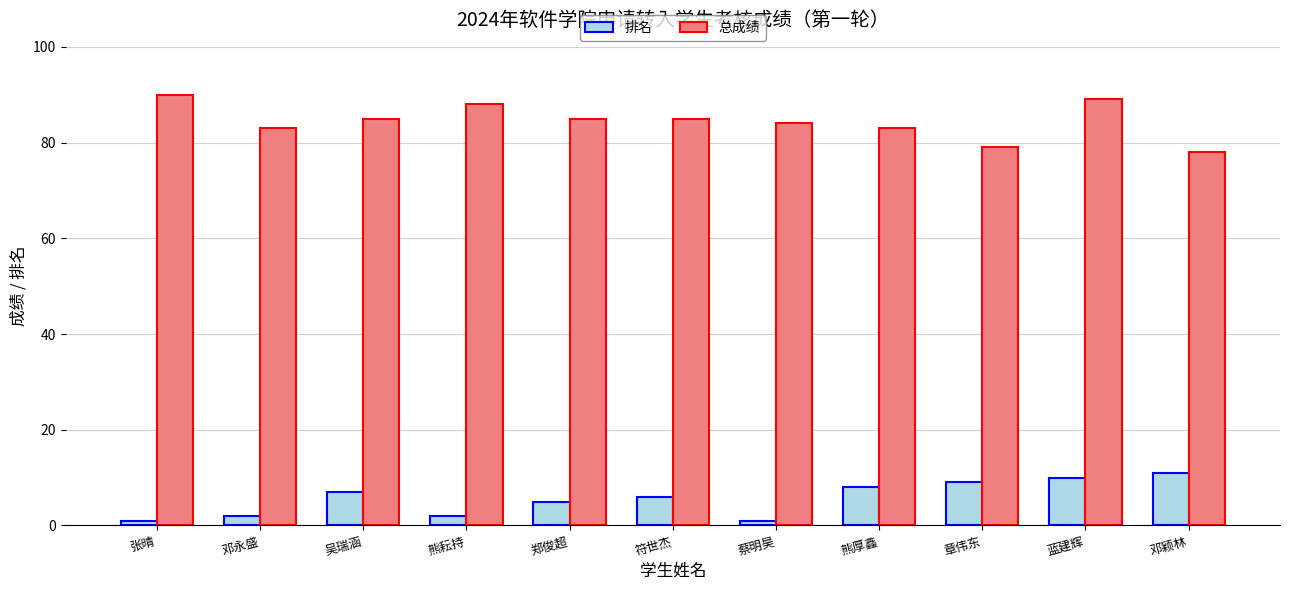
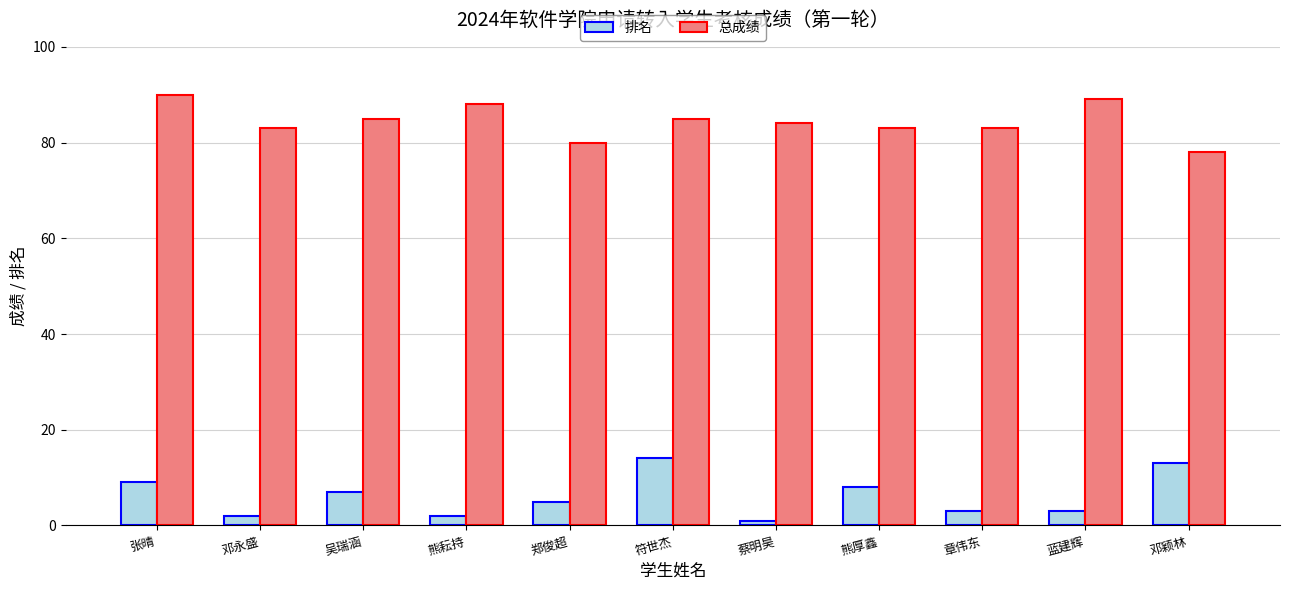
排名, 张晴: 1 -> 9
总成绩, 郑俊超: 85 -> 80
排名, 符世杰: 6 -> 14
排名, 章伟东: 9 -> 3
总成绩, 章伟东: 79 -> 83
排名, 蓝建辉: 10 -> 3
排名, 邓颖林: 11 -> 13
